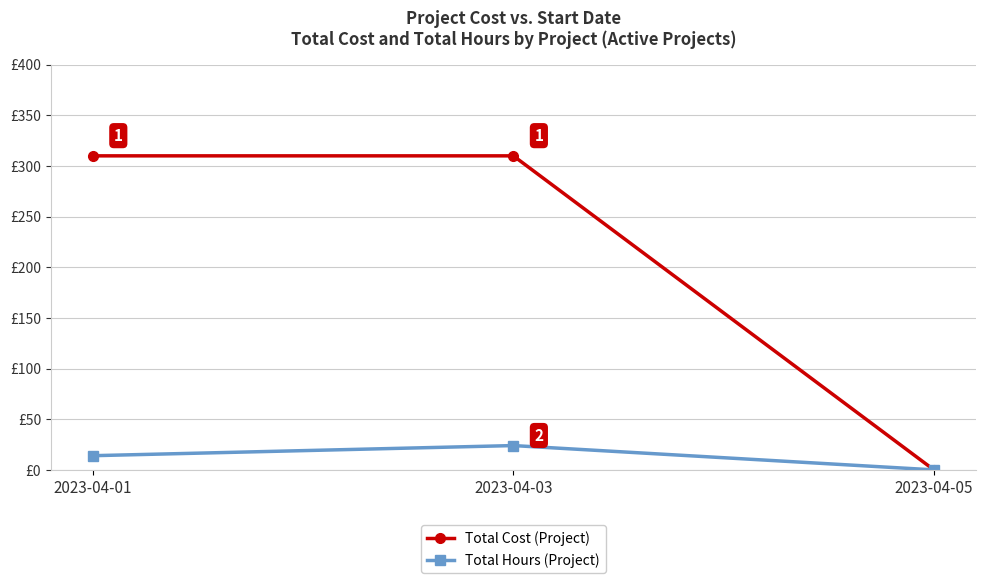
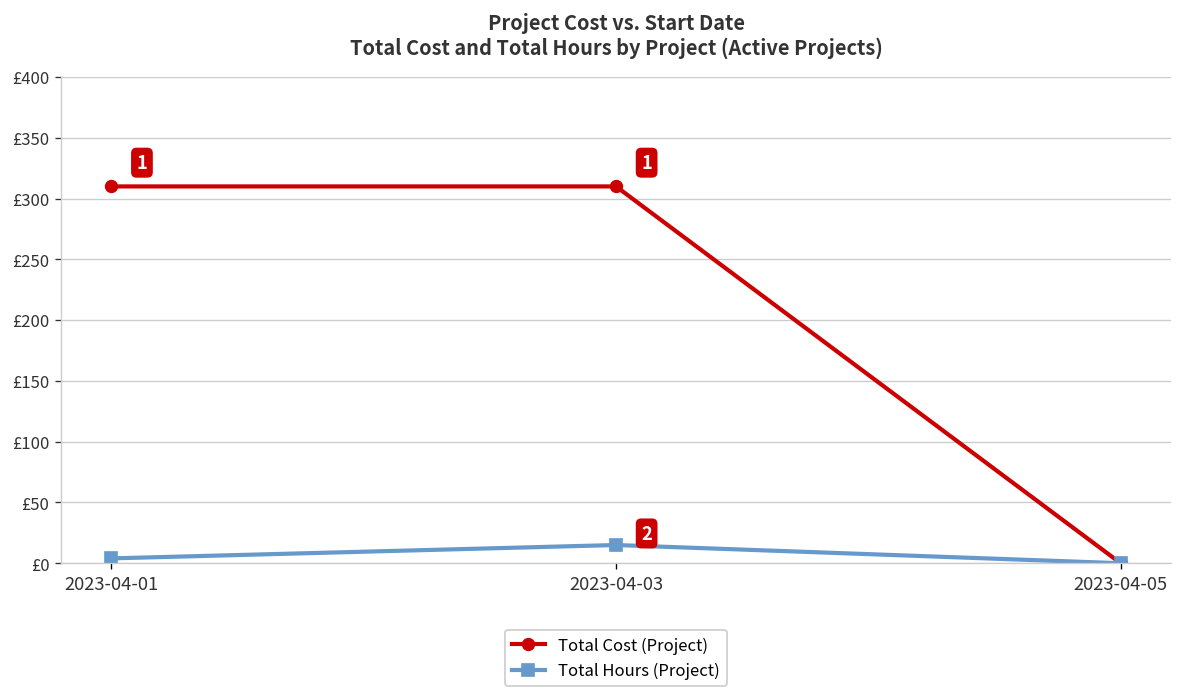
Total Hours (Project), 2023-04-01: £14 -> £4
Total Hours (Project), 2023-04-03: £24 -> £15
